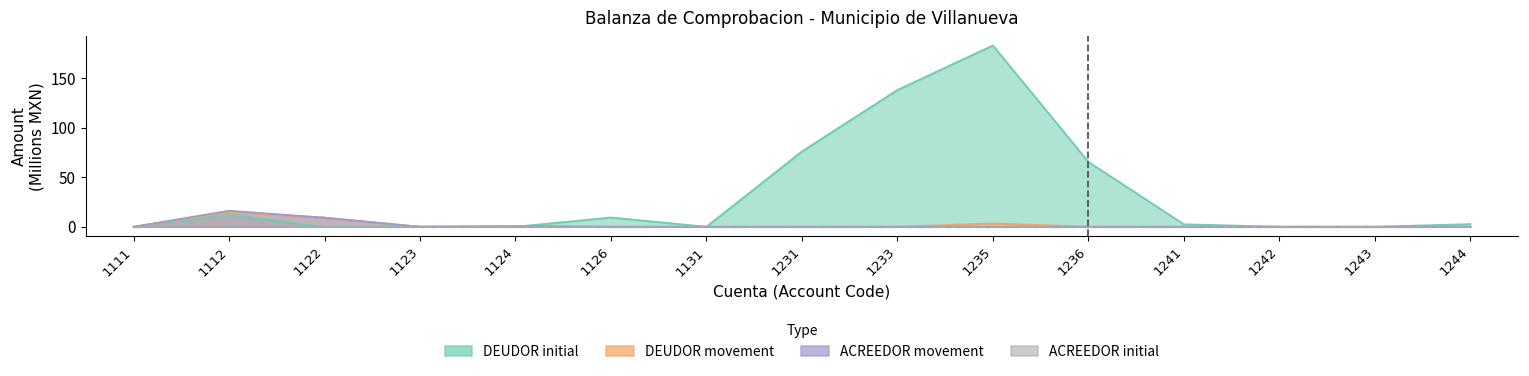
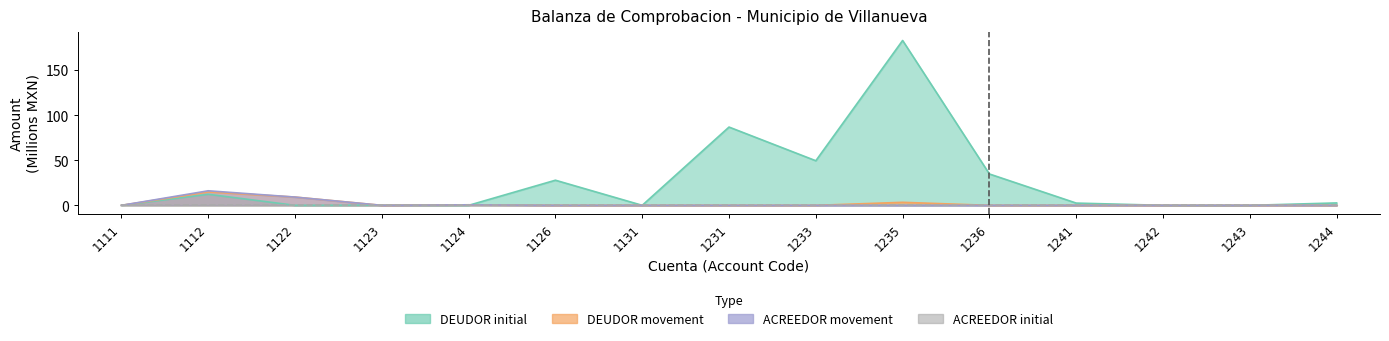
DEUDOR initial, 1126: 10 -> 30
DEUDOR initial, 1231: 80 -> 90
DEUDOR initial, 1233: 140 -> 50
DEUDOR initial, 1236: 70 -> 30
